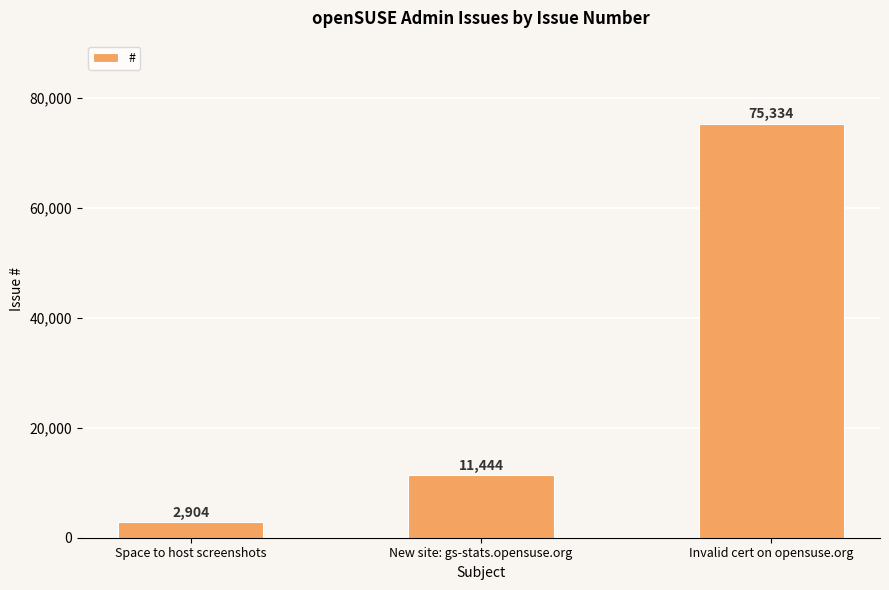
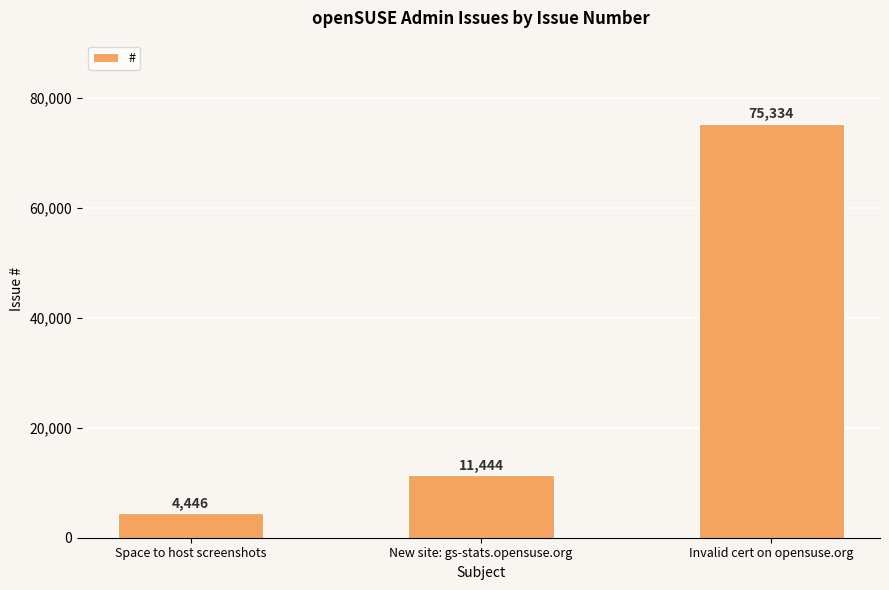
Space to host screenshots: 2,904 -> 4,446
